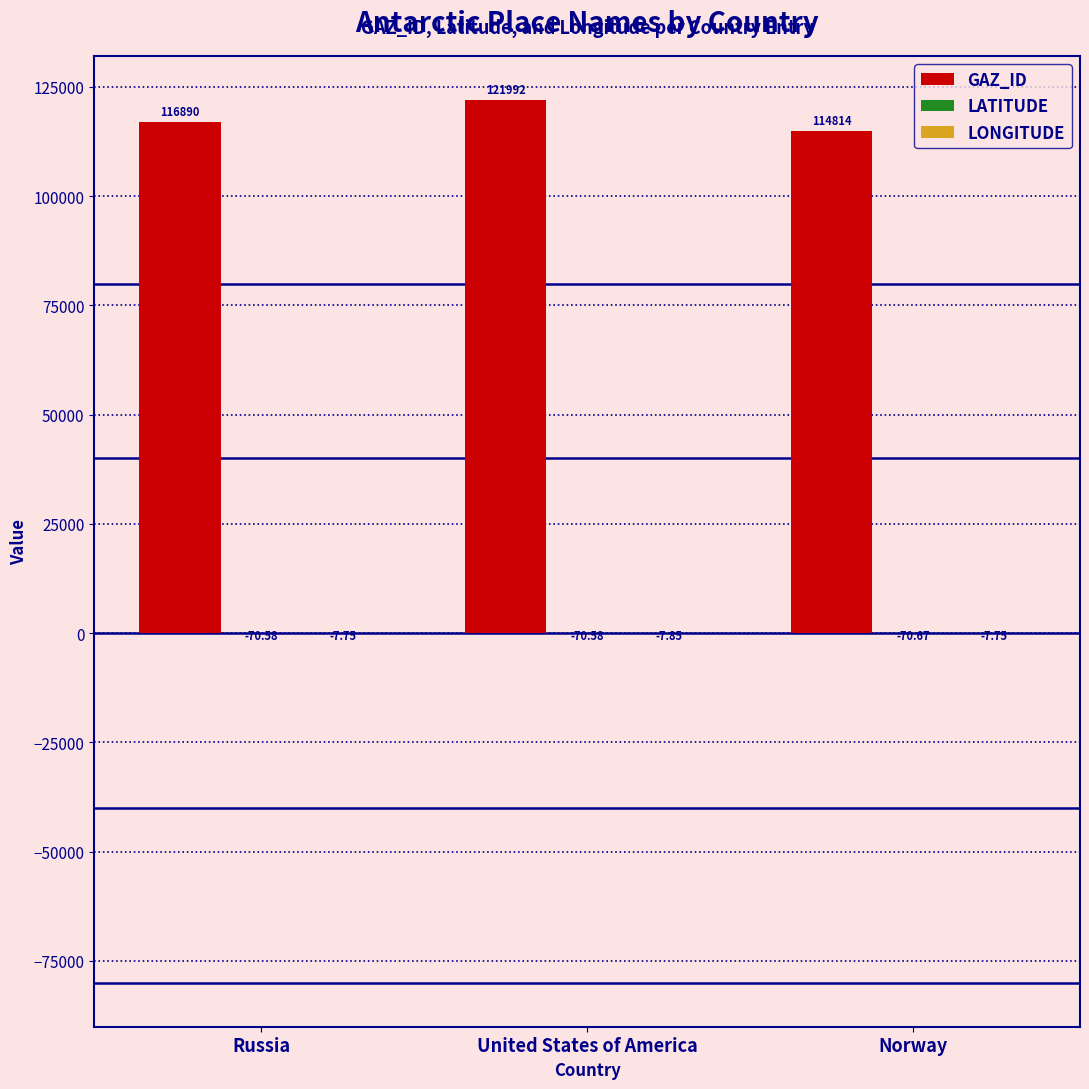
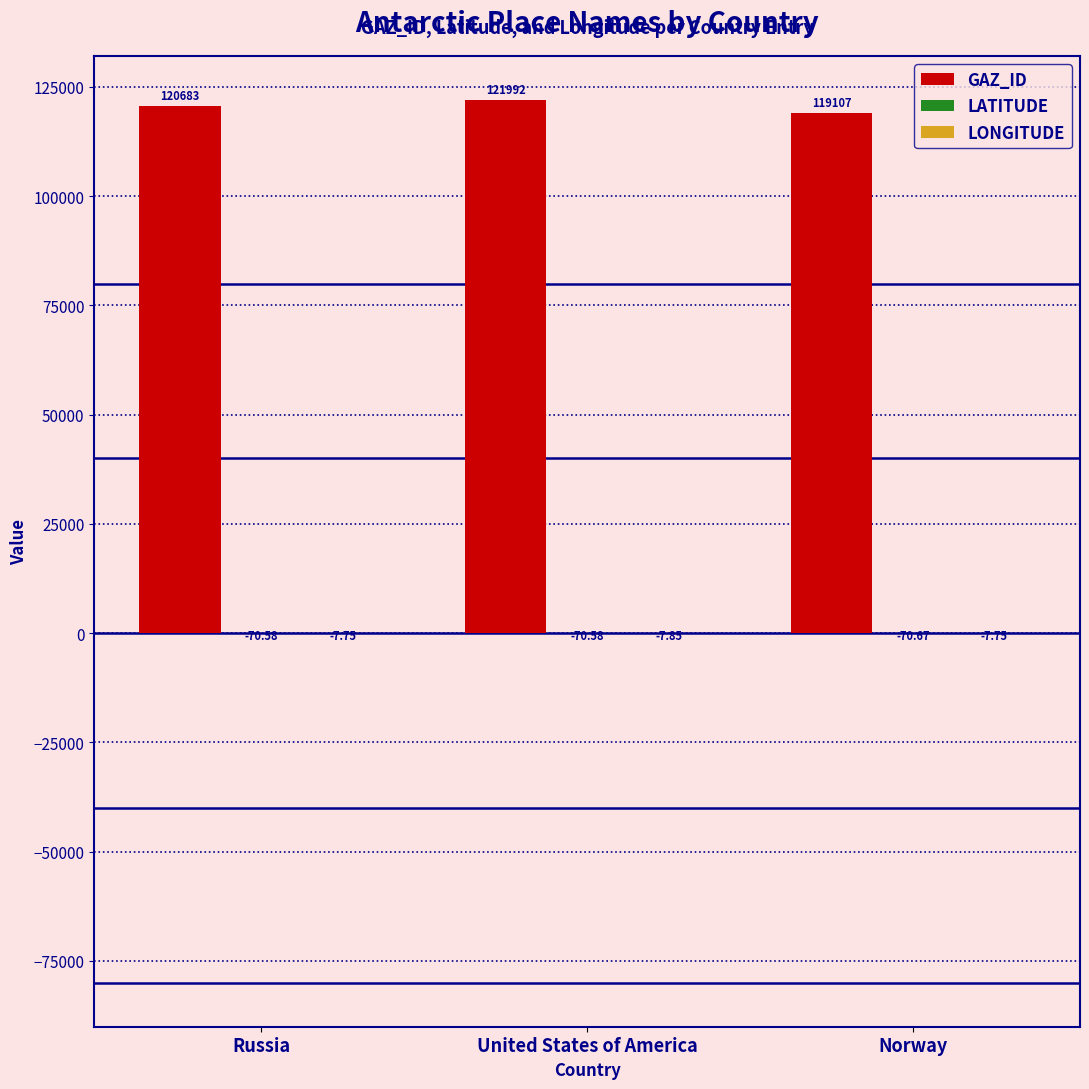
GAZ_ID, Russia: 116890 -> 120683
GAZ_ID, Norway: 114814 -> 119107
